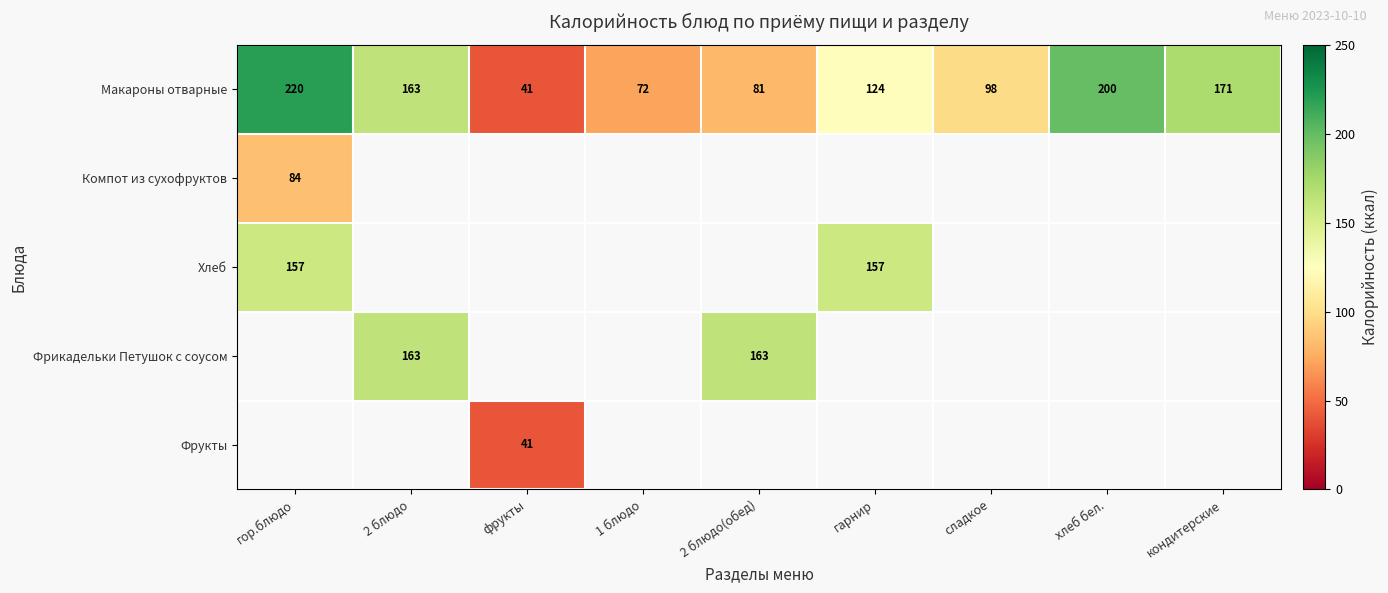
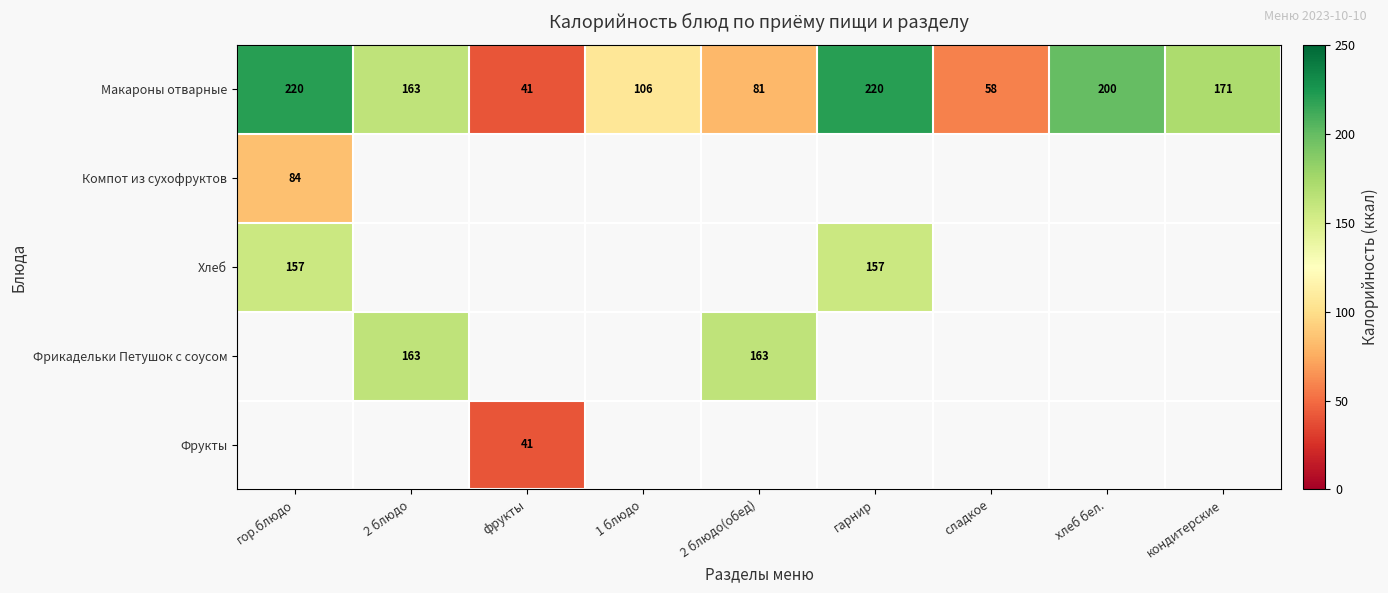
Макароны отварные, 1 блюдо: 72 -> 106
Макароны отварные, гарнир: 124 -> 220
Макароны отварные, сладкое: 98 -> 58
